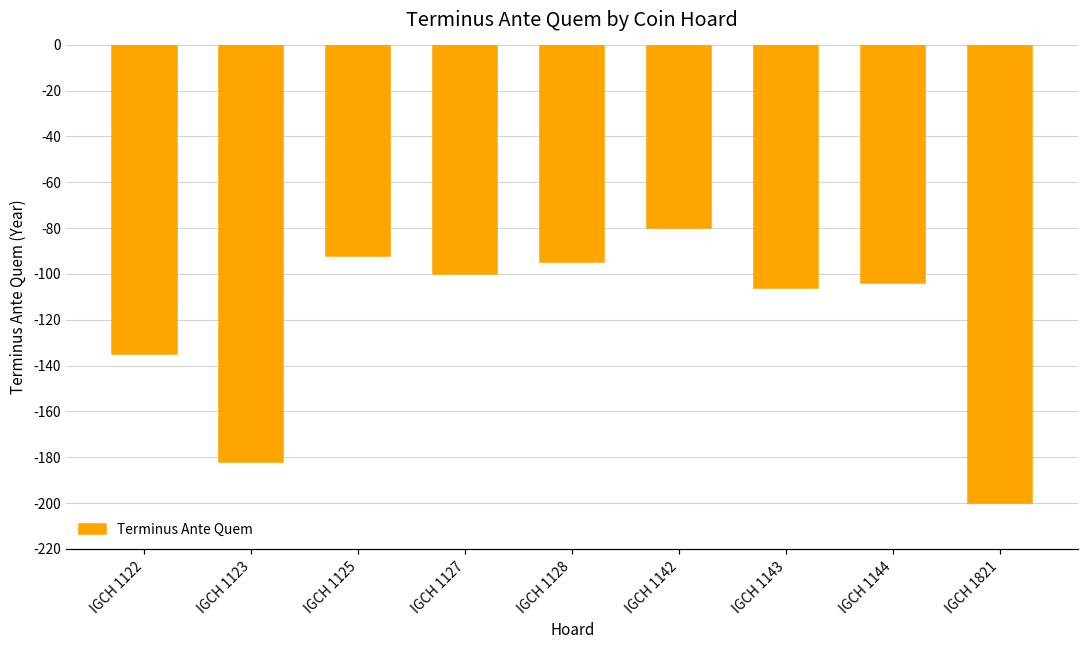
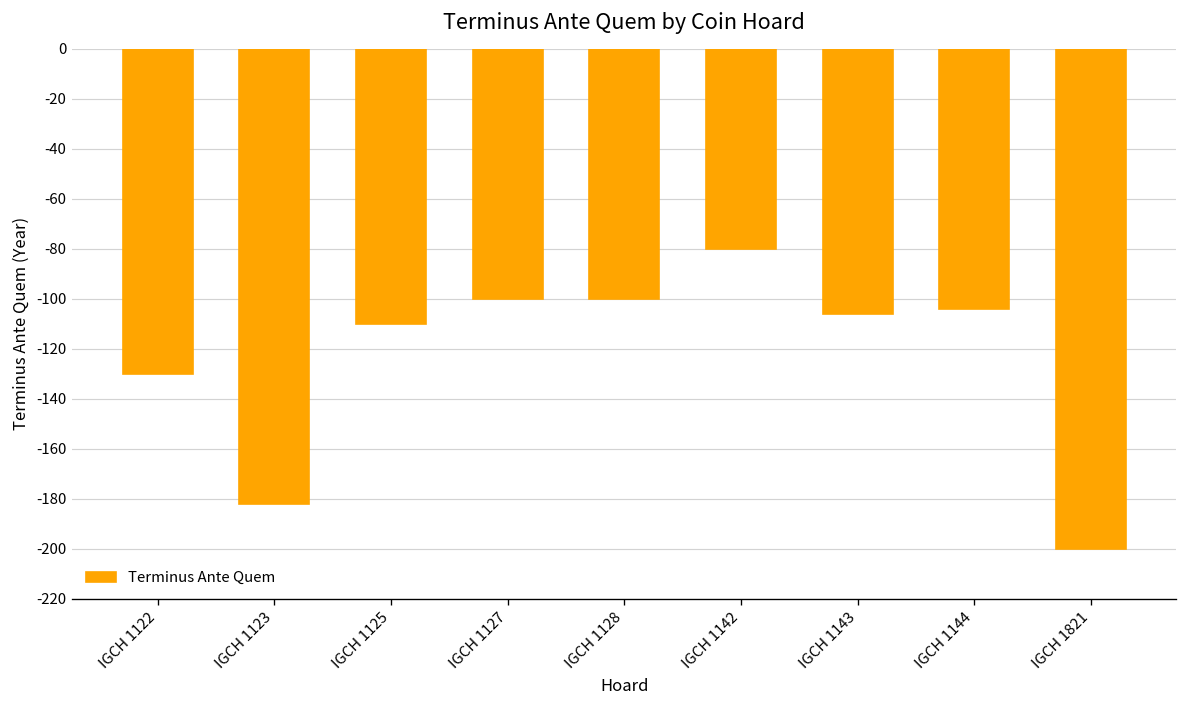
IGCH 1122: -135 -> -130
IGCH 1125: -92 -> -110
IGCH 1128: -95 -> -100
